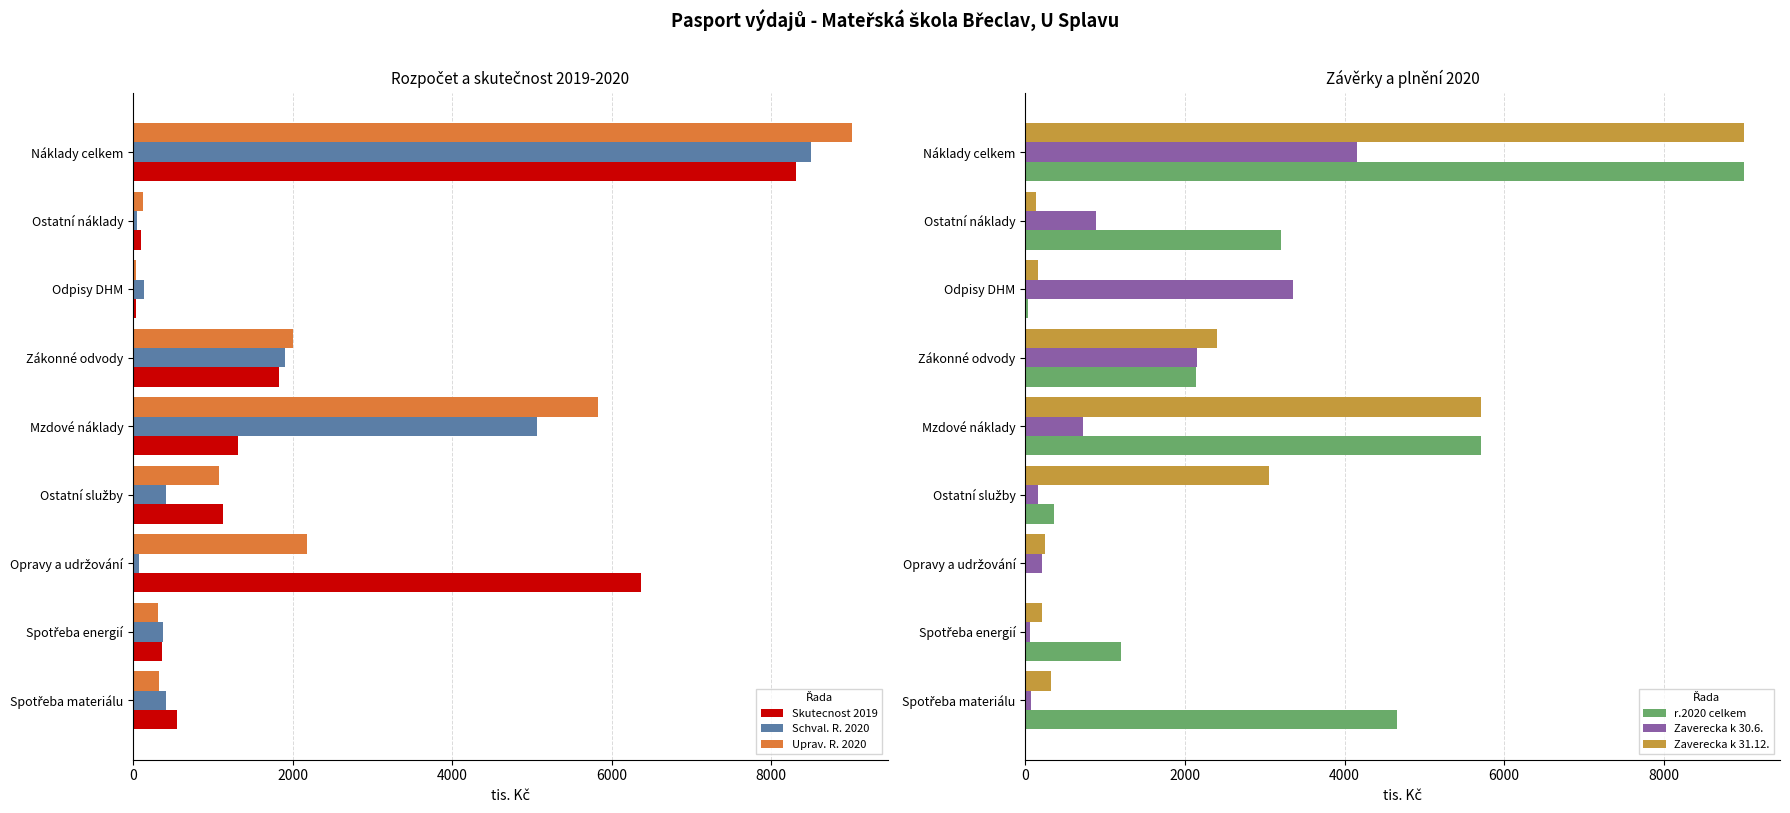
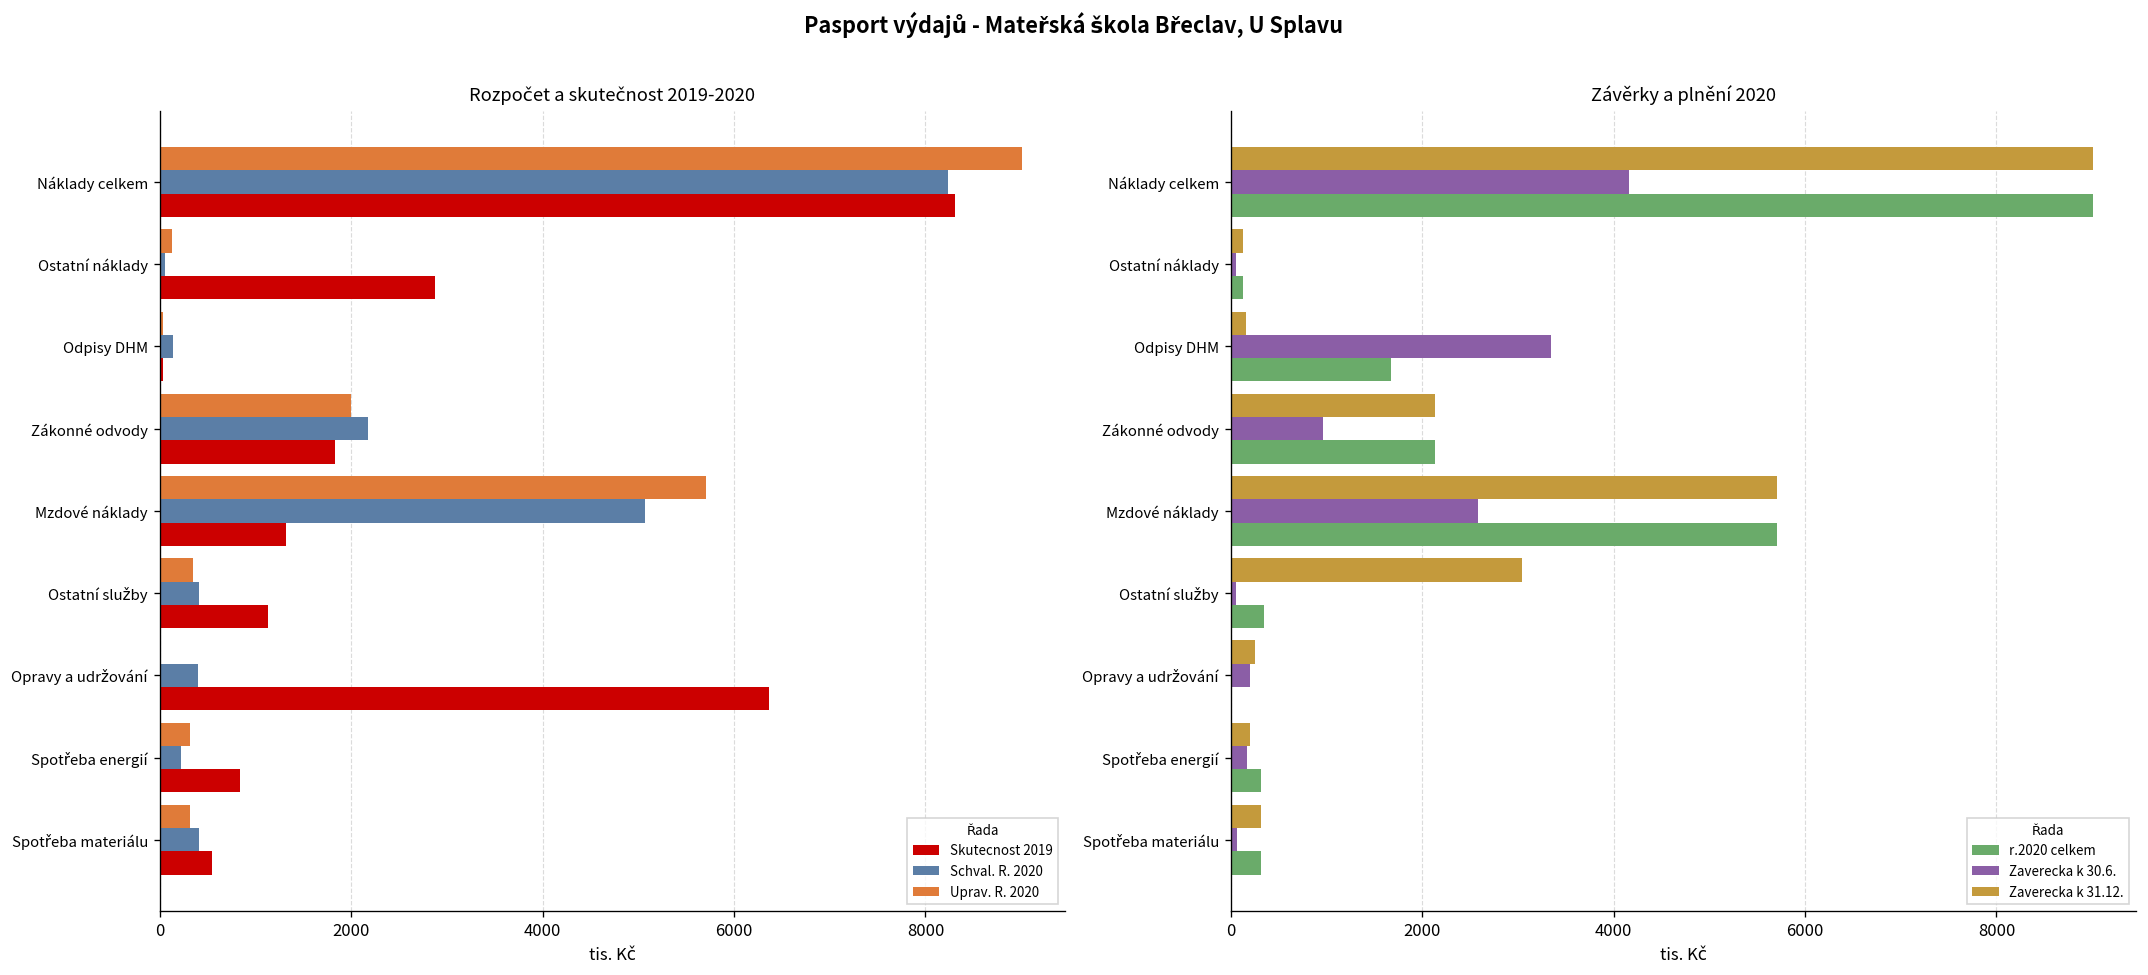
Rozpočet a skutečnost 2019-2020, Schval. R. 2020, Náklady celkem: 8500 -> 8200
Rozpočet a skutečnost 2019-2020, Skutecnost 2019, Ostatní náklady: 100 -> 2900
Rozpočet a skutečnost 2019-2020, Schval. R. 2020, Zákonné odvody: 1900 -> 2200
Rozpočet a skutečnost 2019-2020, Uprav. R. 2020, Mzdové náklady: 5800 -> 5700
Rozpočet a skutečnost 2019-2020, Uprav. R. 2020, Ostatní služby: 1100 -> 400
Rozpočet a skutečnost 2019-2020, Uprav. R. 2020, Opravy a udržování: 2200 -> 0
Rozpočet a skutečnost 2019-2020, Schval. R. 2020, Opravy a udržování: 100 -> 400
Rozpočet a skutečnost 2019-2020, Schval. R. 2020, Spotřeba energií: 400 -> 200
Rozpočet a skutečnost 2019-2020, Skutecnost 2019, Spotřeba energií: 400 -> 800
Závěrky a plnění 2020, Zaverecka k 30.6., Ostatní náklady: 900 -> 100
Závěrky a plnění 2020, r.2020 celkem, Ostatní náklady: 3200 -> 100
Závěrky a plnění 2020, r.2020 celkem, Odpisy DHM: 0 -> 1700
Závěrky a plnění 2020, Zaverecka k 31.12., Zákonné odvody: 2400 -> 2100
Závěrky a plnění 2020, Zaverecka k 30.6., Zákonné odvody: 2100 -> 1000
Závěrky a plnění 2020, Zaverecka k 30.6., Mzdové náklady: 700 -> 2600
Závěrky a plnění 2020, Zaverecka k 30.6., Ostatní služby: 200 -> 100
Závěrky a plnění 2020, Zaverecka k 30.6., Spotřeba energií: 100 -> 200
Závěrky a plnění 2020, r.2020 celkem, Spotřeba energií: 1200 -> 300
Závěrky a plnění 2020, r.2020 celkem, Spotřeba materiálu: 4700 -> 300
